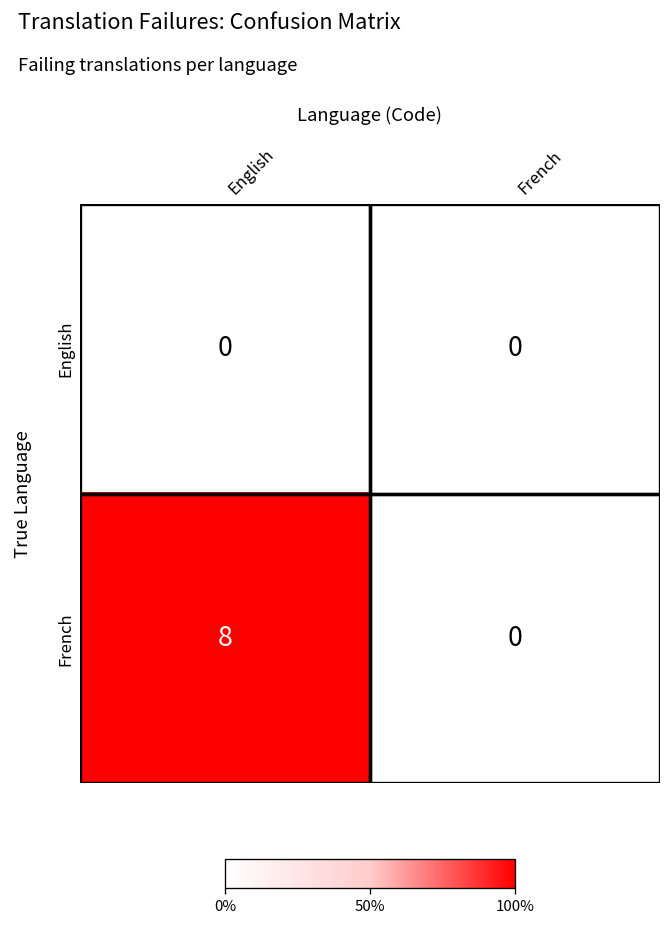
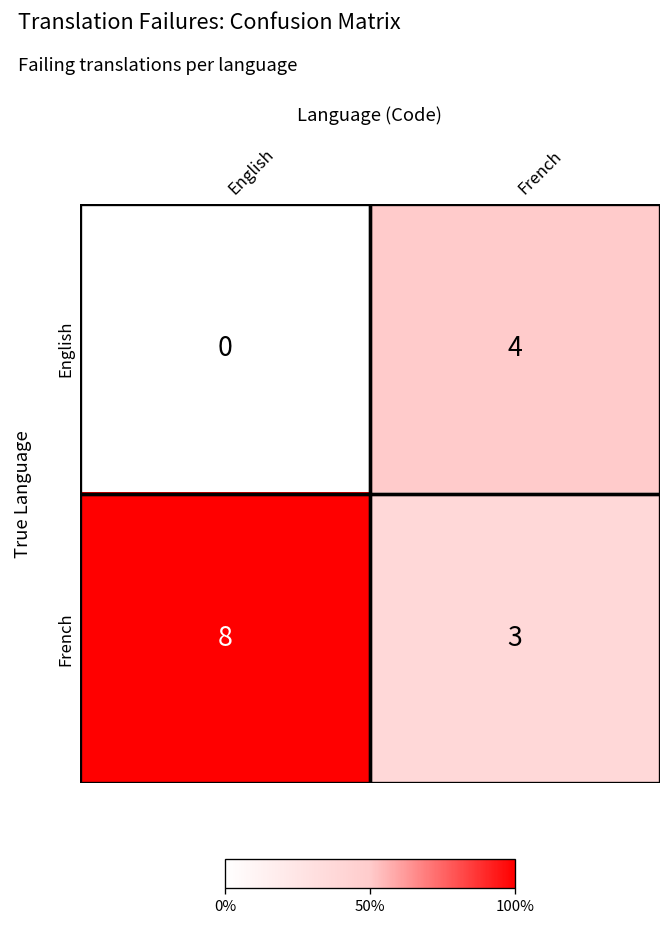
English, French: 0 -> 4
French, French: 0 -> 3
